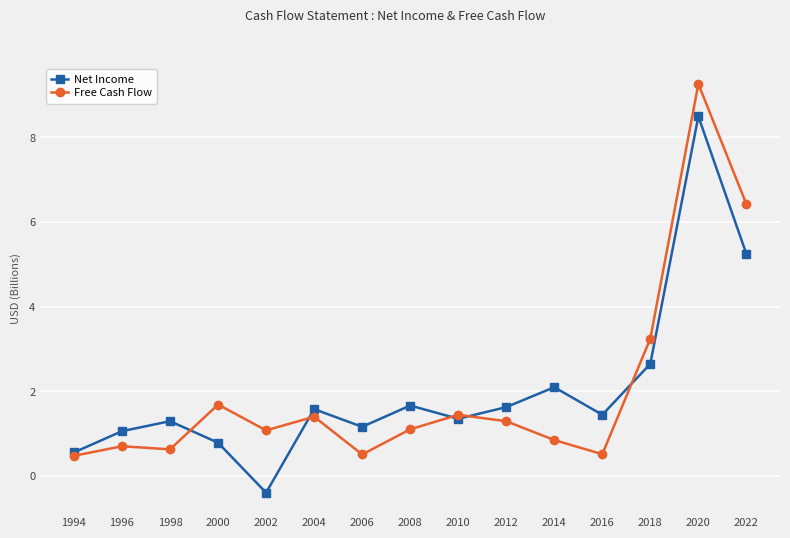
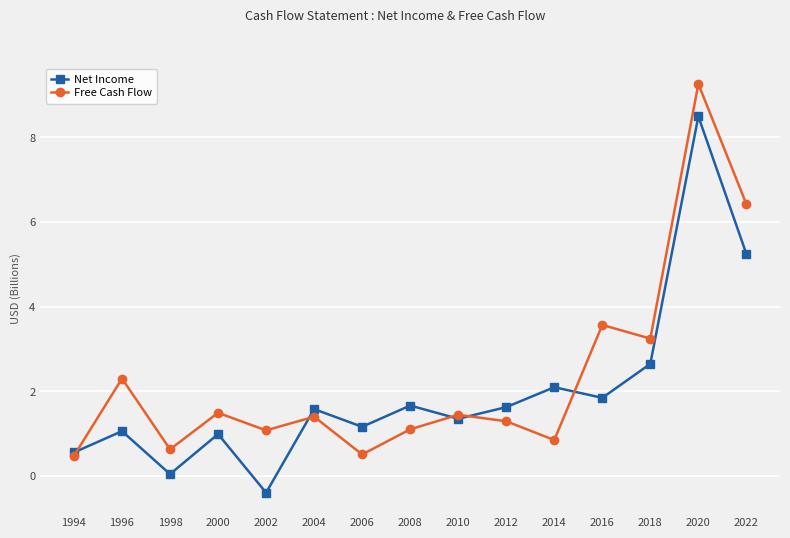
Free Cash Flow, 1996: 0.7 -> 2.3
Net Income, 1998: 1.3 -> 0.0
Net Income, 2000: 0.8 -> 1.0
Free Cash Flow, 2000: 1.7 -> 1.5
Net Income, 2016: 1.4 -> 1.8
Free Cash Flow, 2016: 0.5 -> 3.6
